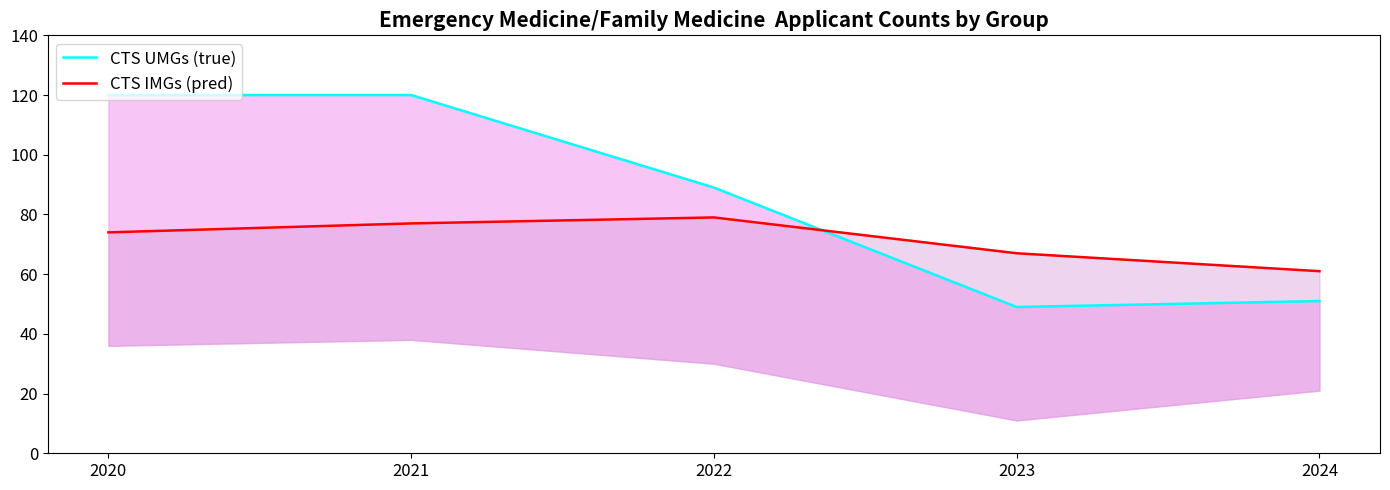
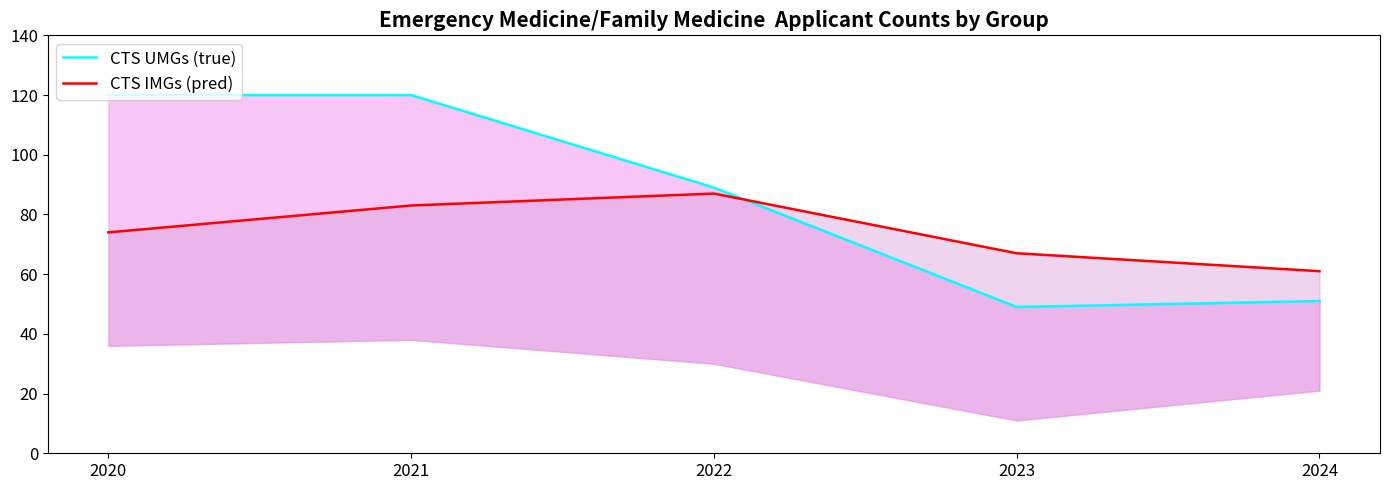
CTS IMGs (pred), 2021: 77 -> 83
CTS IMGs (pred), 2022: 79 -> 87
